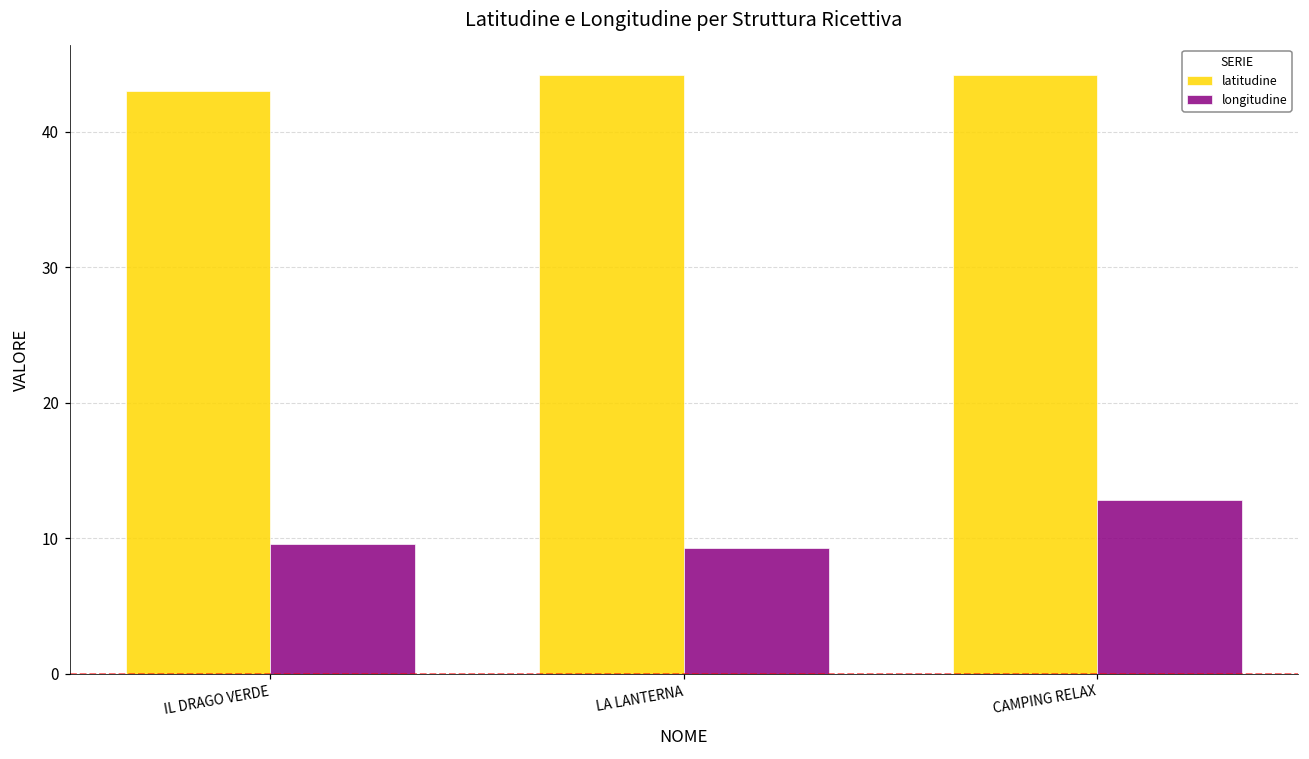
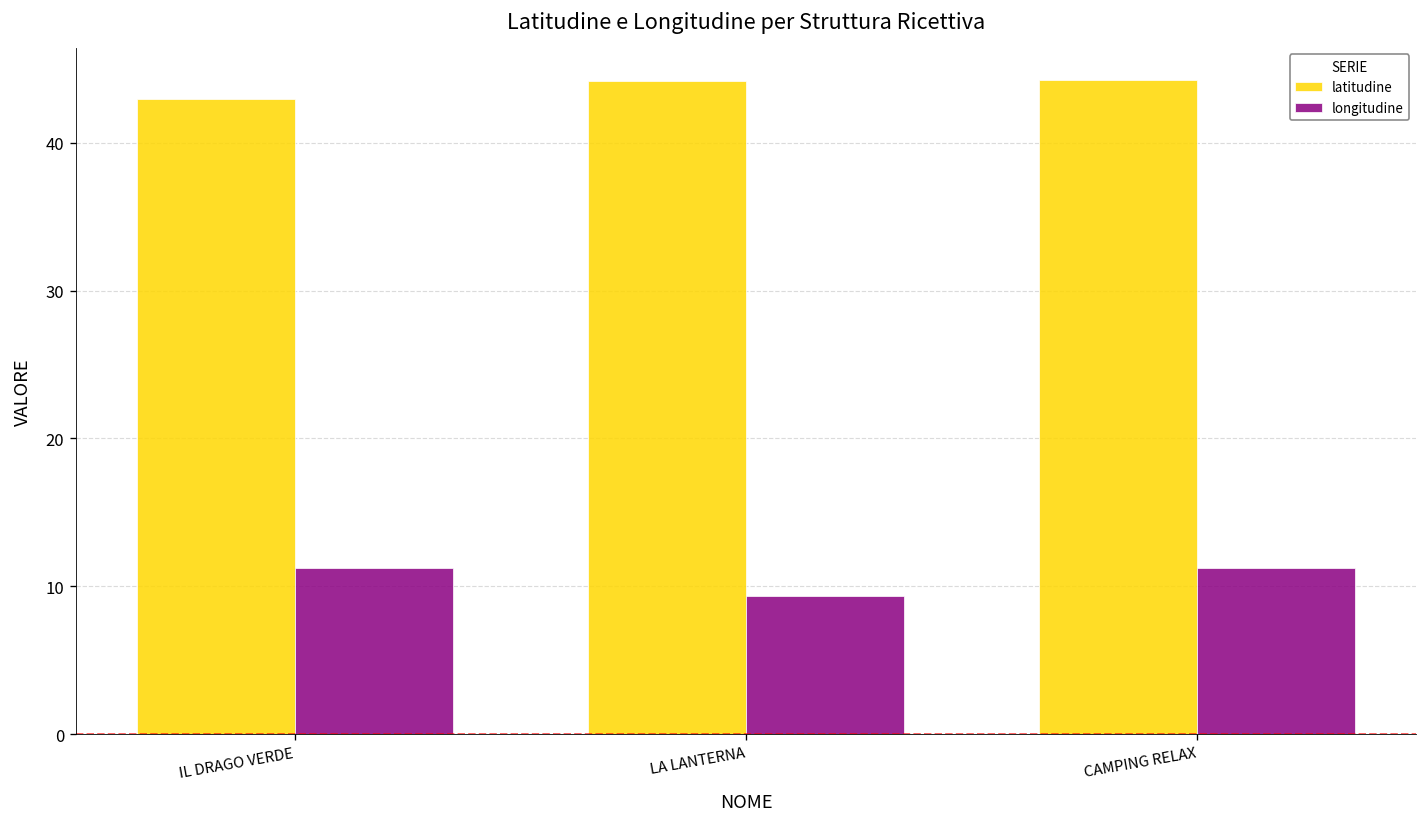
longitudine, IL DRAGO VERDE: 9.6 -> 11.2
longitudine, CAMPING RELAX: 12.8 -> 11.2
